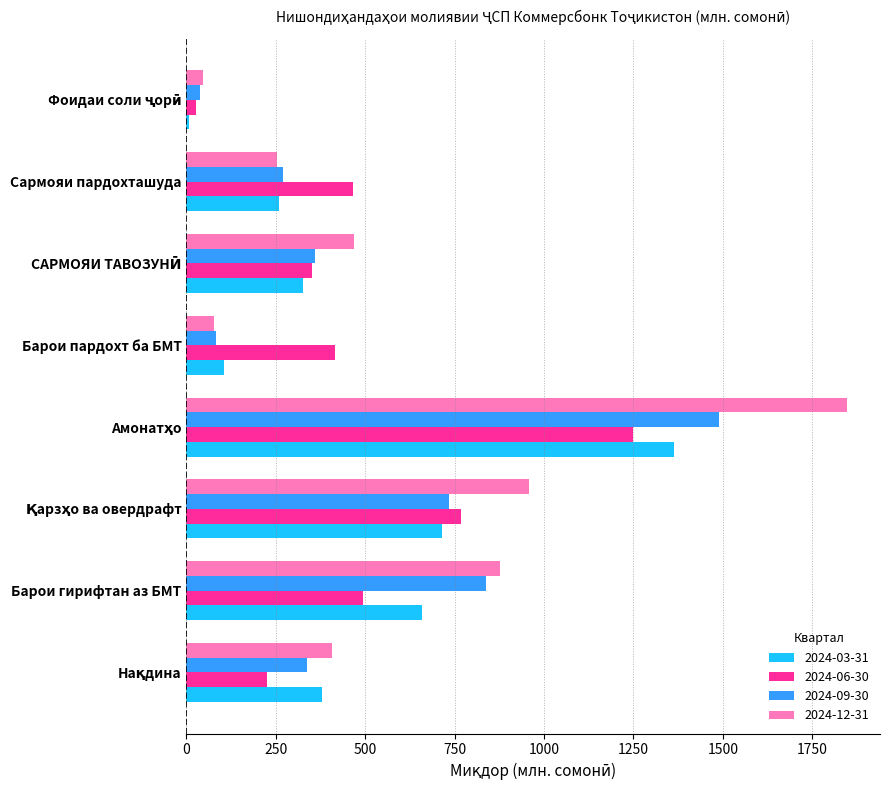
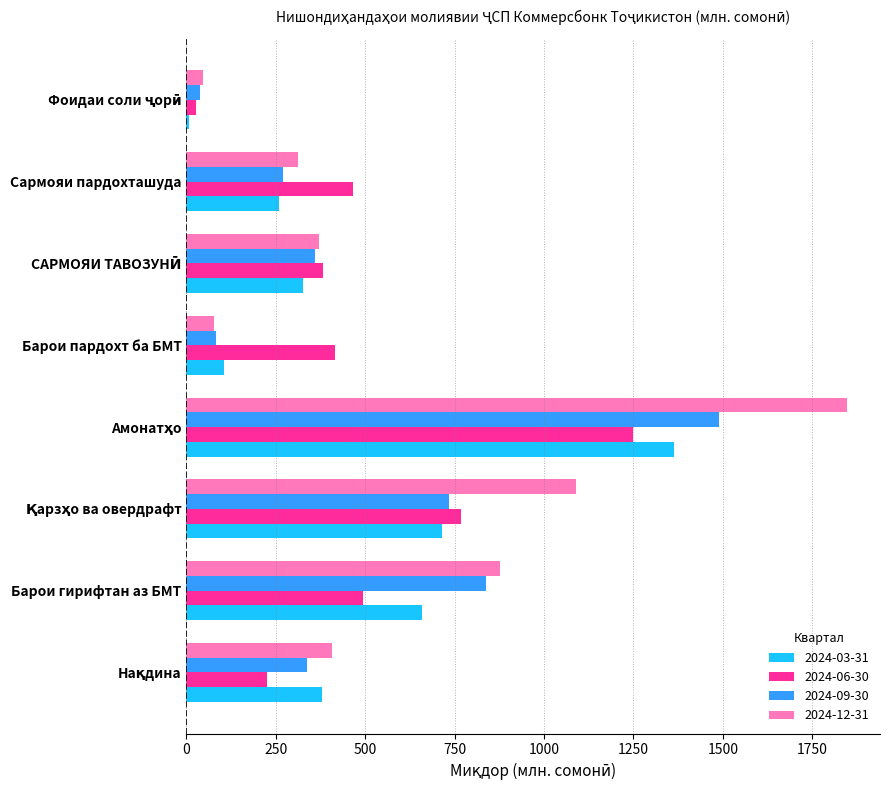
2024-12-31, Сармояи пардохташуда: 250 -> 310
2024-12-31, САРМОЯИ ТАВОЗУНӢ: 470 -> 370
2024-06-30, САРМОЯИ ТАВОЗУНӢ: 350 -> 380
2024-12-31, Қарзҳо ва овердрафт: 960 -> 1090
